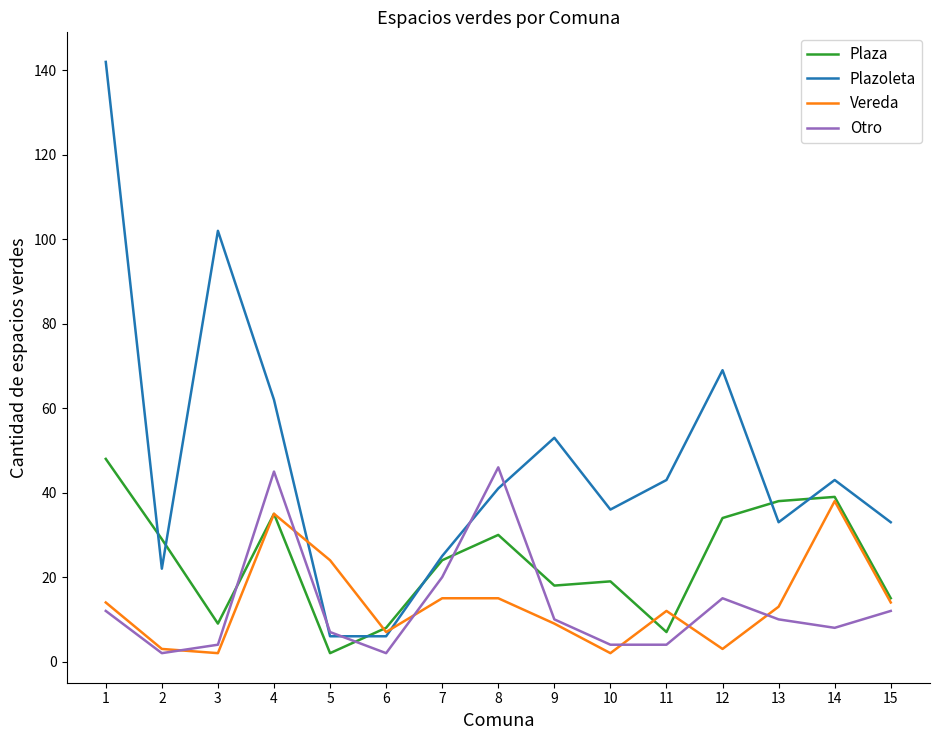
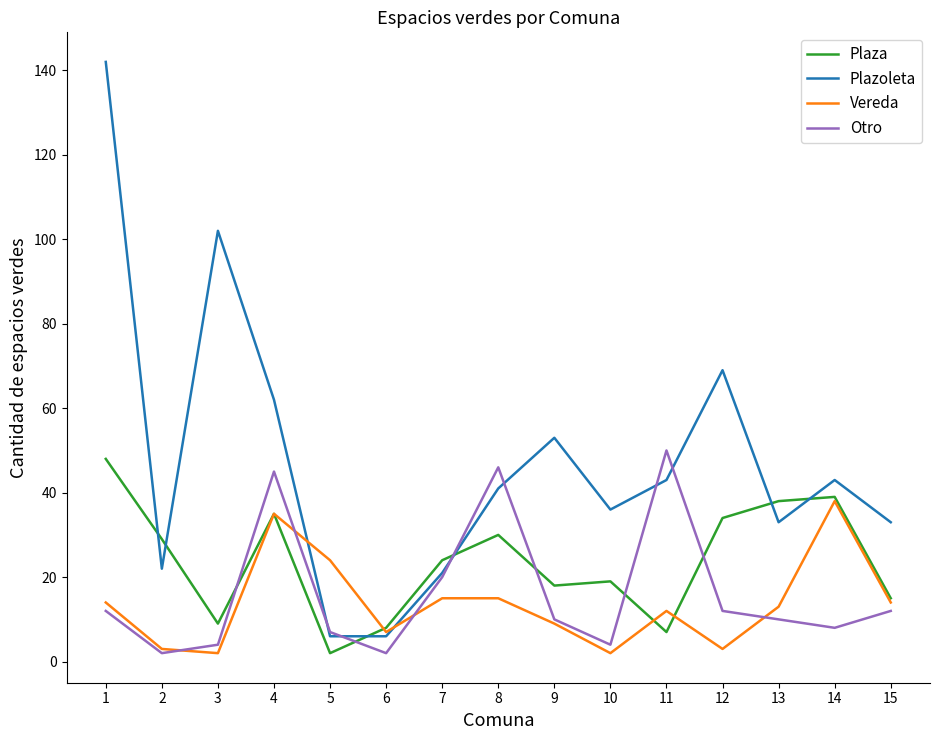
Plazoleta, 7: 25 -> 21
Otro, 11: 4 -> 50
Otro, 12: 15 -> 12
